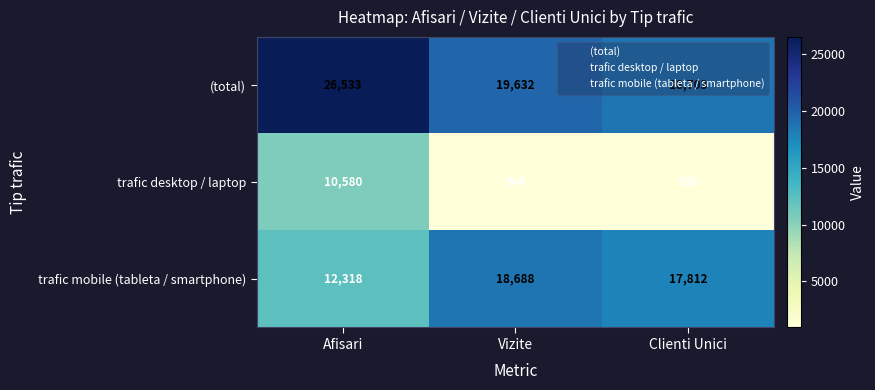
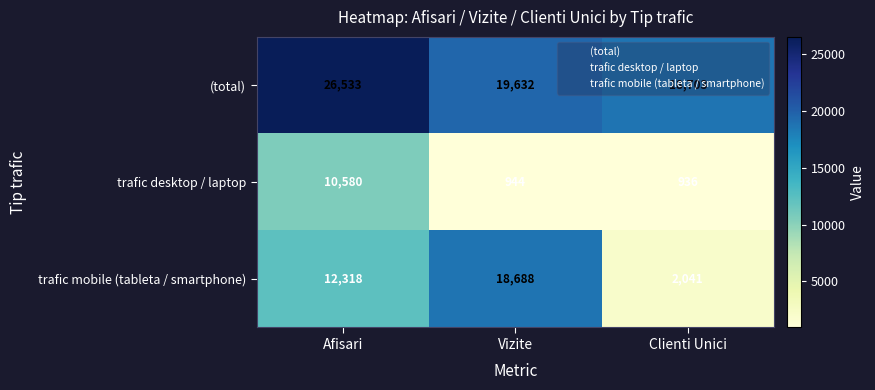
trafic mobile (tableta / smartphone), Clienti Unici: 17,812 -> 2,041
